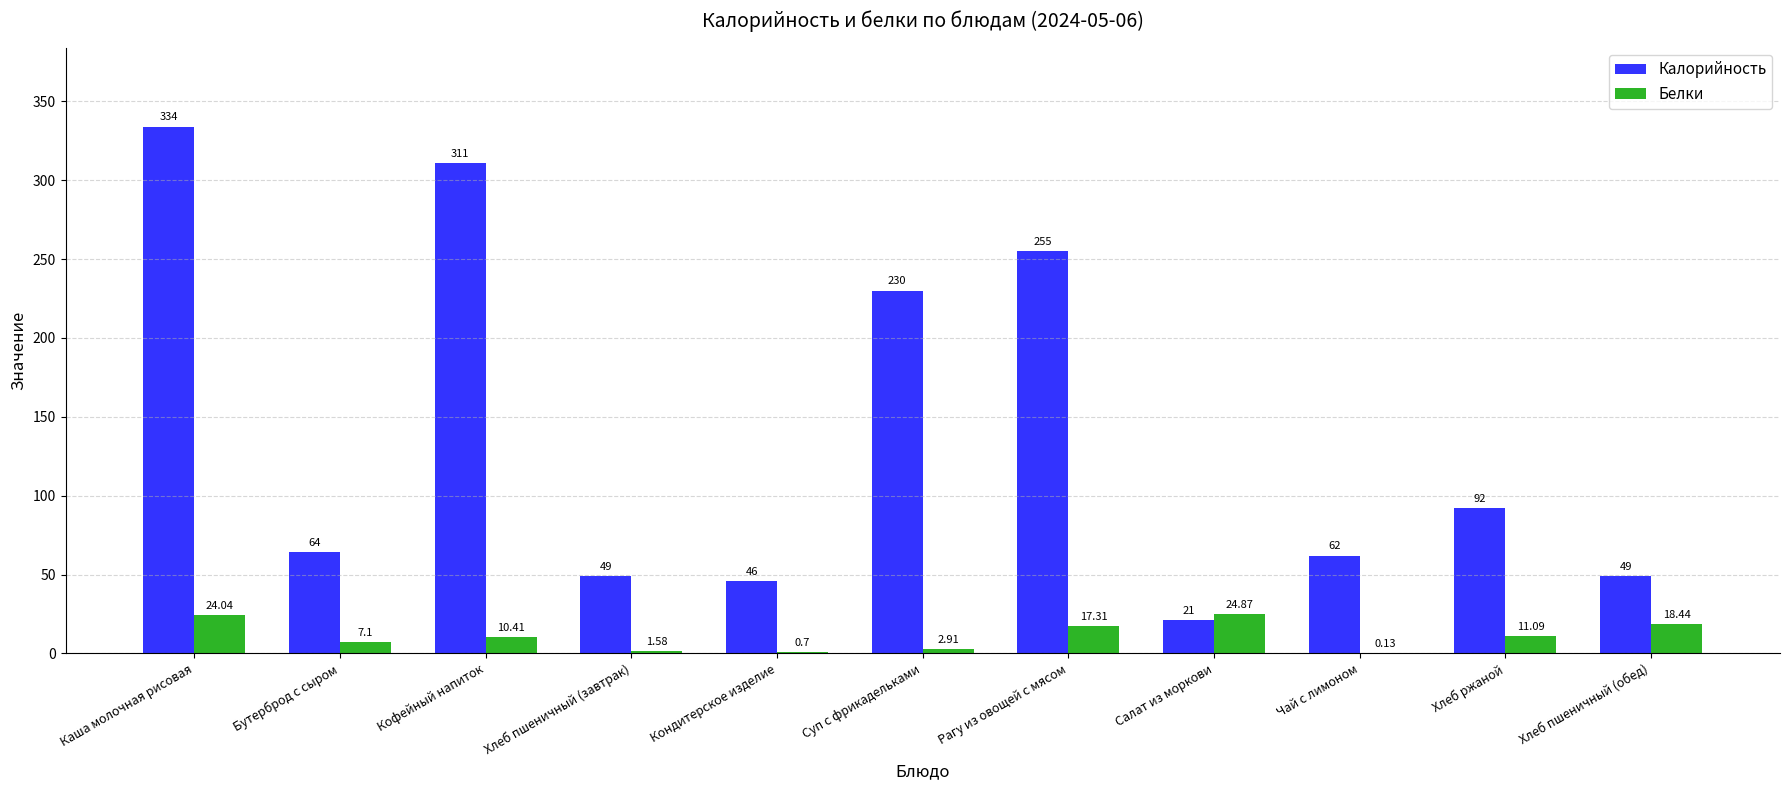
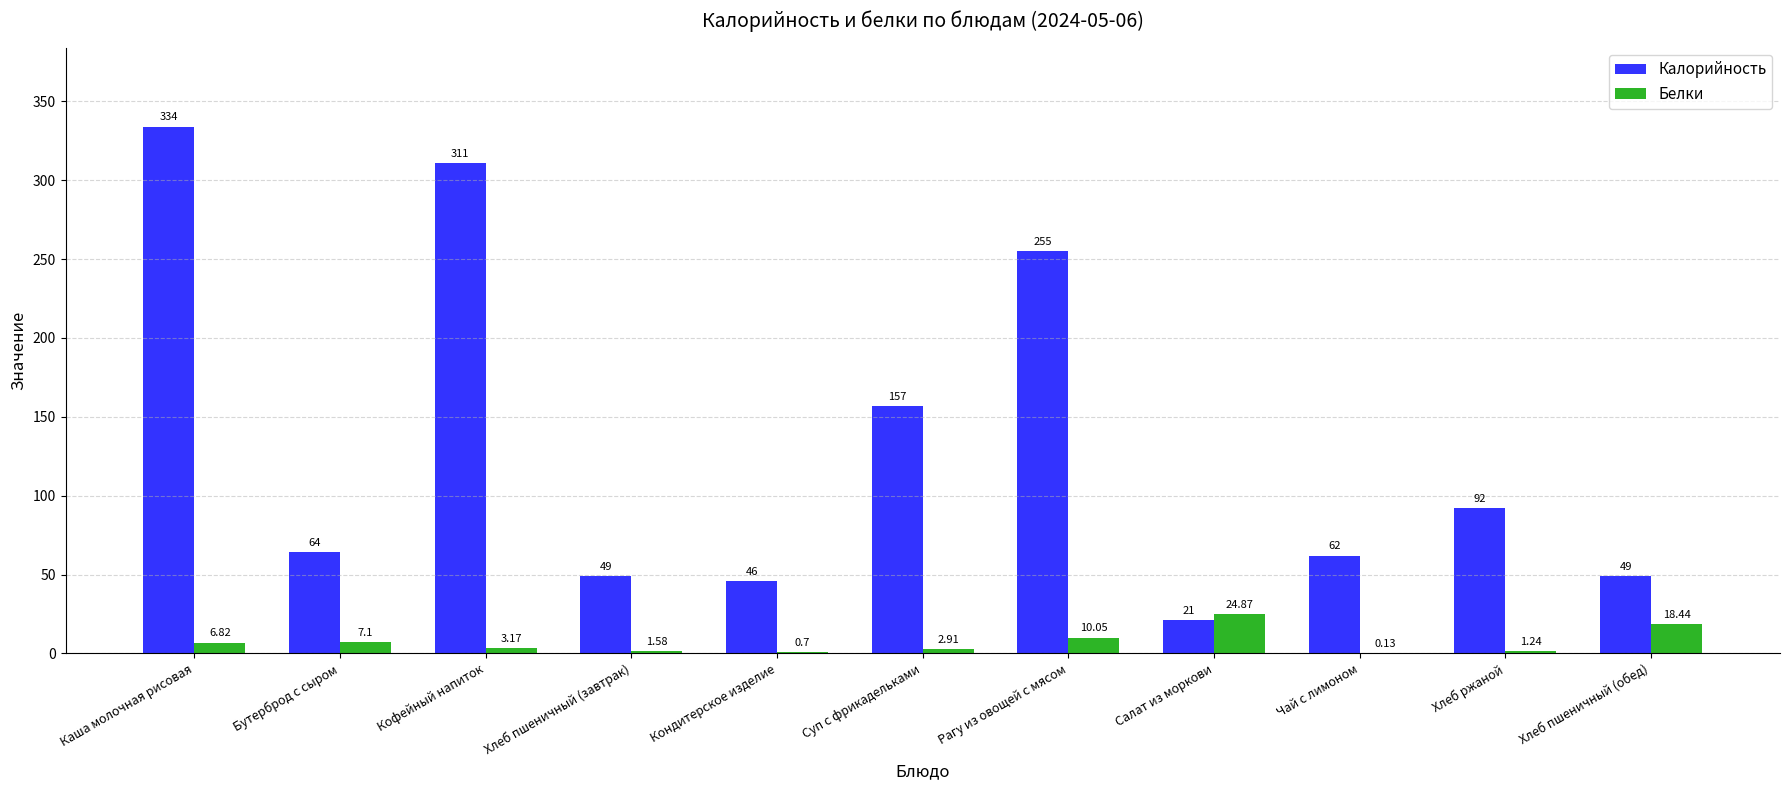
Белки, Каша молочная рисовая: 24.04 -> 6.82
Белки, Кофейный напиток: 10.41 -> 3.17
Калорийность, Суп с фрикадельками: 230 -> 157
Белки, Рагу из овощей с мясом: 17.31 -> 10.05
Белки, Хлеб ржаной: 11.09 -> 1.24
